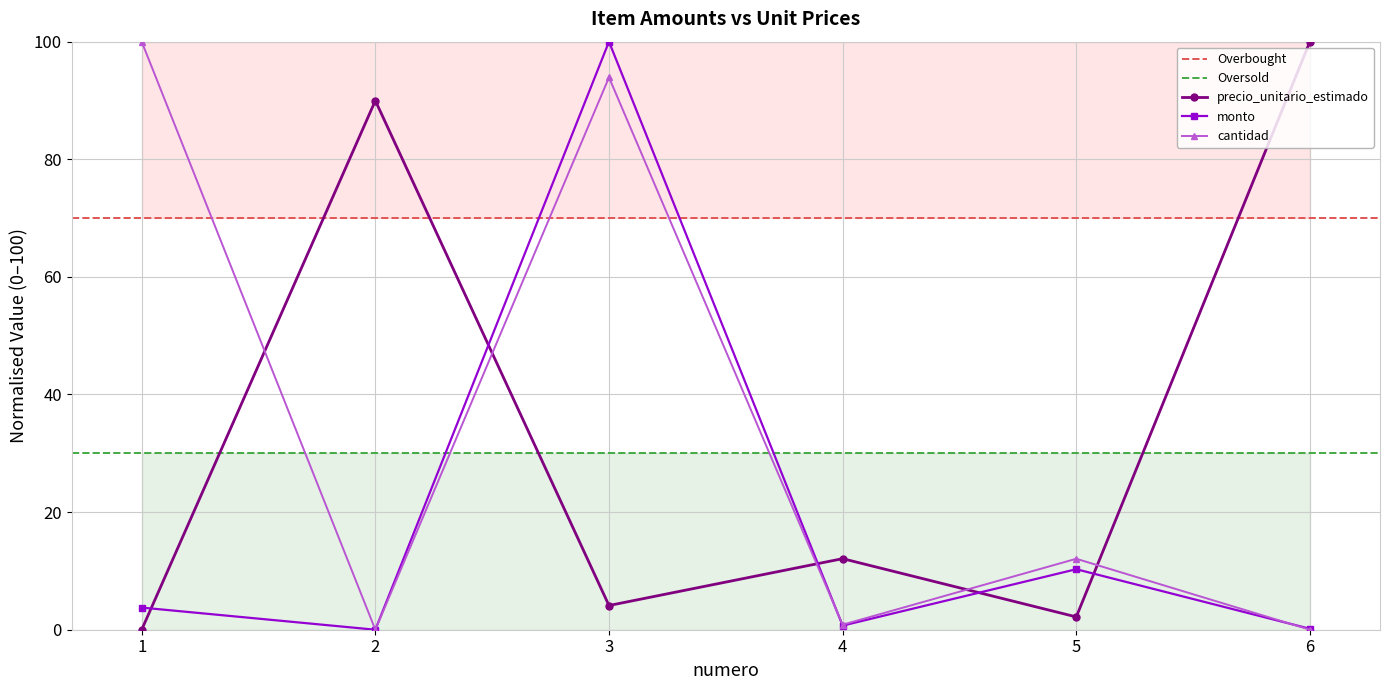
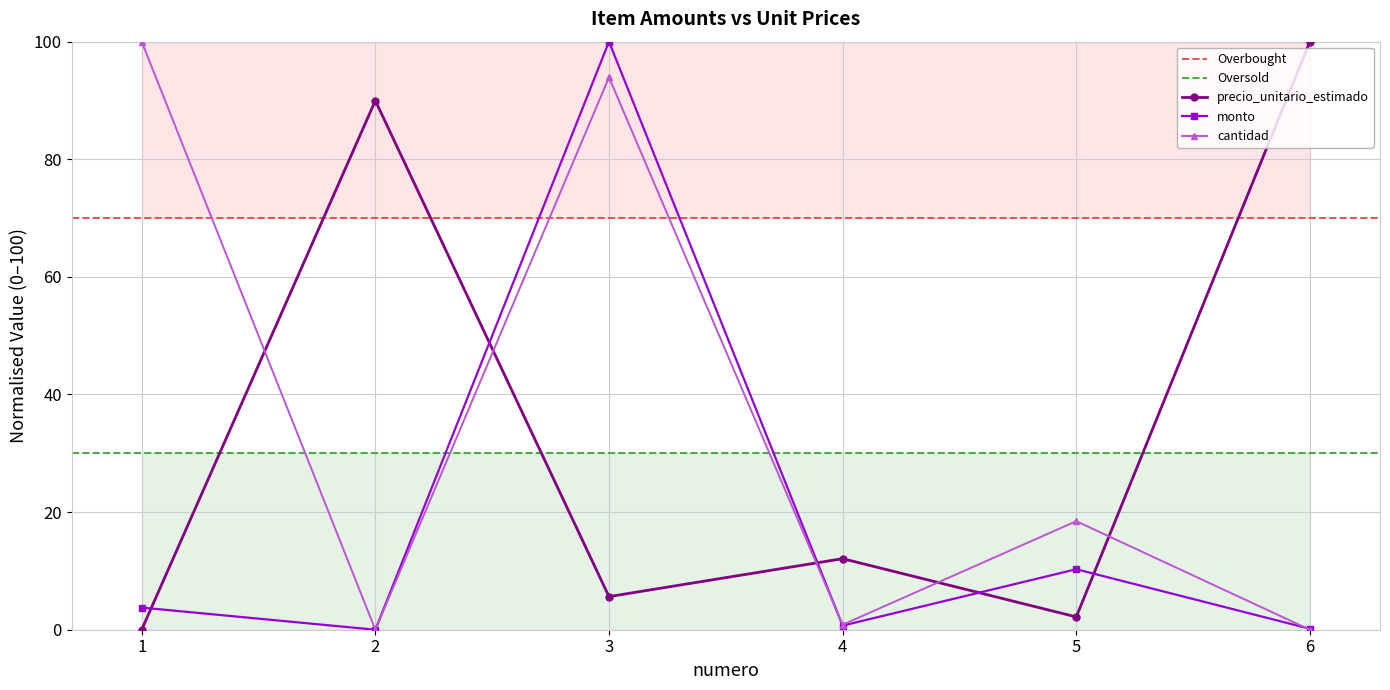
precio_unitario_estimado, 3: 4 -> 6
cantidad, 5: 12 -> 18
